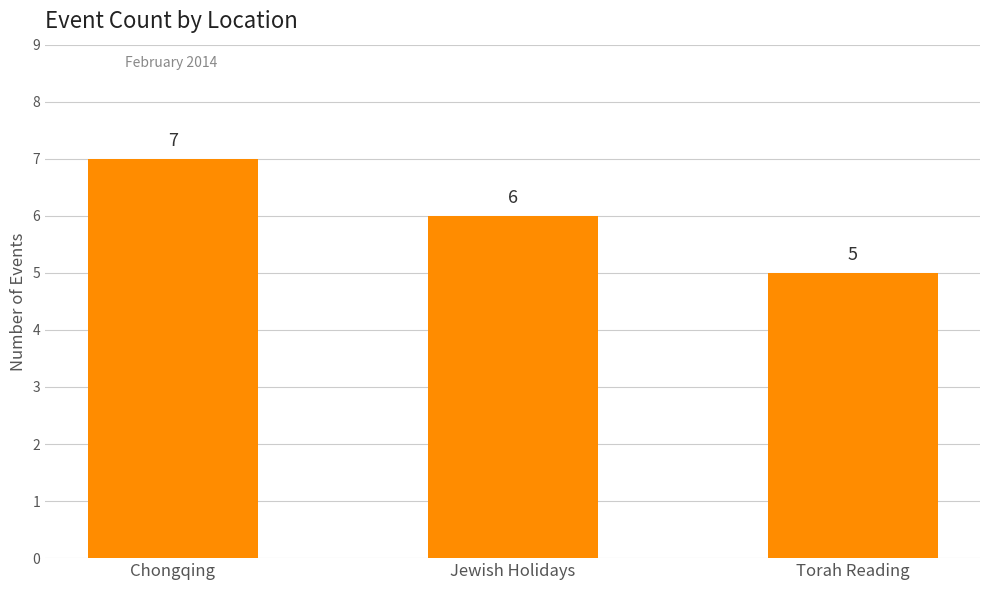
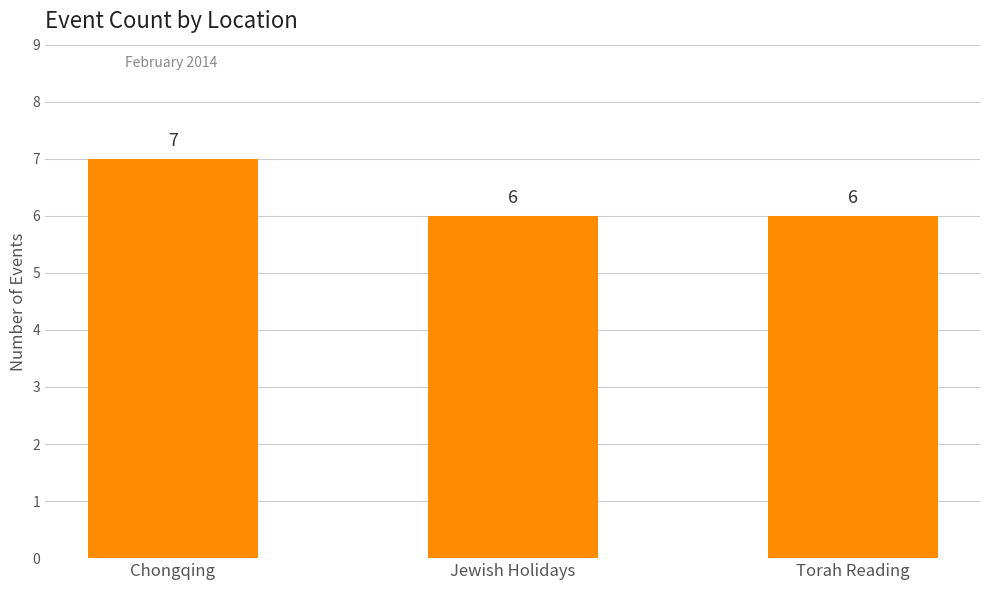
Torah Reading: 5 -> 6
